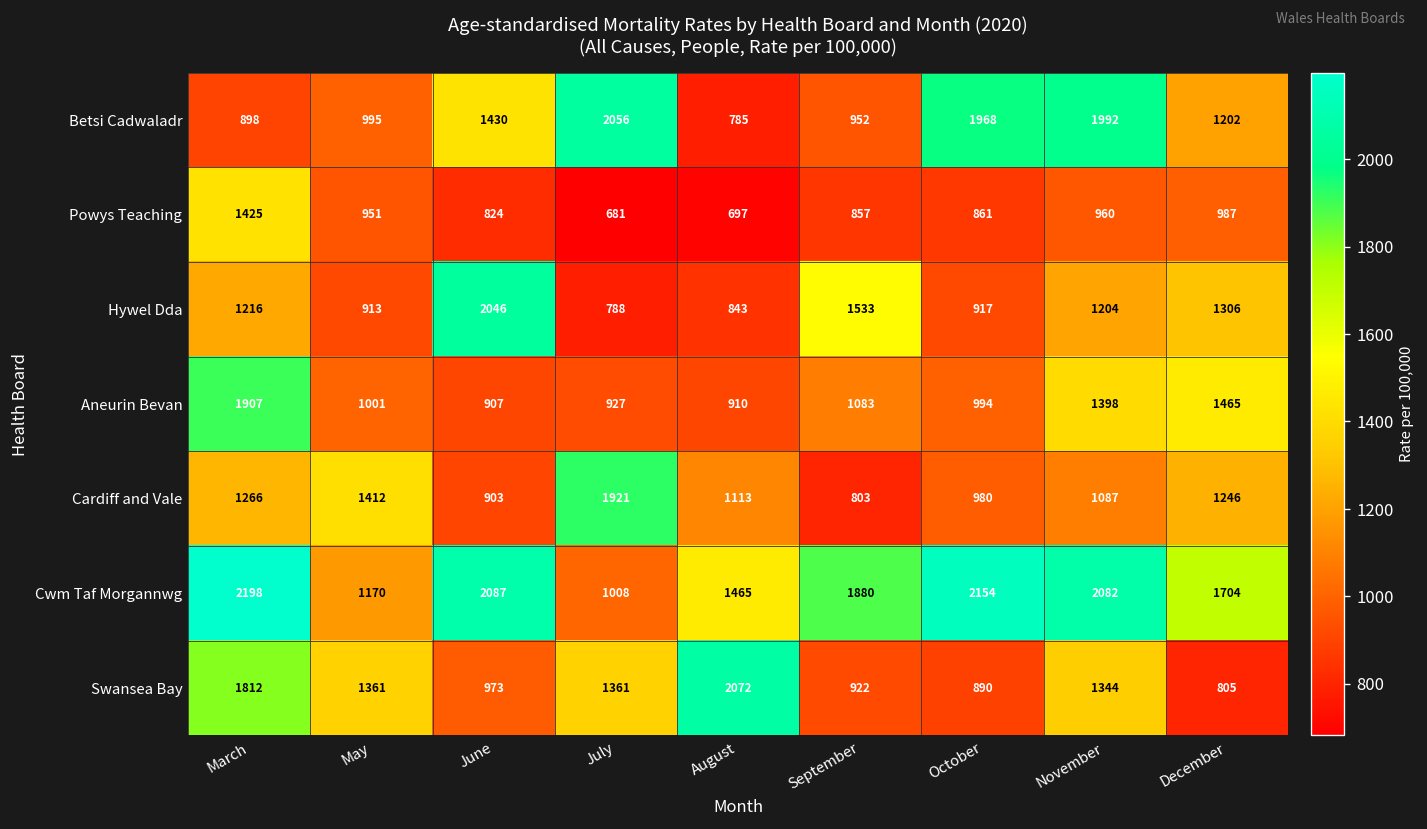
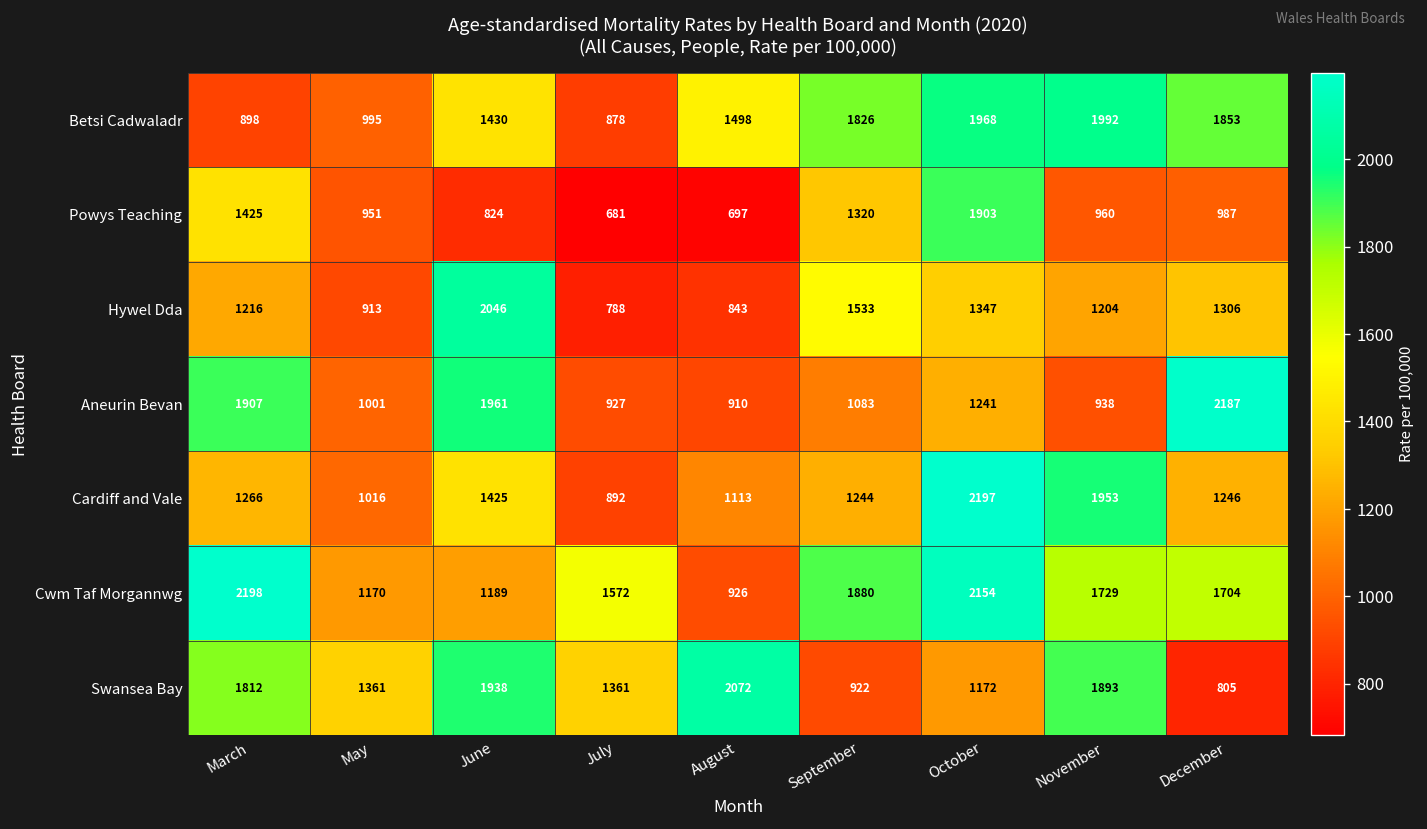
Betsi Cadwaladr, July: 2056 -> 878
Betsi Cadwaladr, August: 785 -> 1498
Betsi Cadwaladr, September: 952 -> 1826
Betsi Cadwaladr, December: 1202 -> 1853
Powys Teaching, September: 857 -> 1320
Powys Teaching, October: 861 -> 1903
Hywel Dda, October: 917 -> 1347
Aneurin Bevan, June: 907 -> 1961
Aneurin Bevan, October: 994 -> 1241
Aneurin Bevan, November: 1398 -> 938
Aneurin Bevan, December: 1465 -> 2187
Cardiff and Vale, May: 1412 -> 1016
Cardiff and Vale, June: 903 -> 1425
Cardiff and Vale, July: 1921 -> 892
Cardiff and Vale, September: 803 -> 1244
Cardiff and Vale, October: 980 -> 2197
Cardiff and Vale, November: 1087 -> 1953
Cwm Taf Morgannwg, June: 2087 -> 1189
Cwm Taf Morgannwg, July: 1008 -> 1572
Cwm Taf Morgannwg, August: 1465 -> 926
Cwm Taf Morgannwg, November: 2082 -> 1729
Swansea Bay, June: 973 -> 1938
Swansea Bay, October: 890 -> 1172
Swansea Bay, November: 1344 -> 1893
